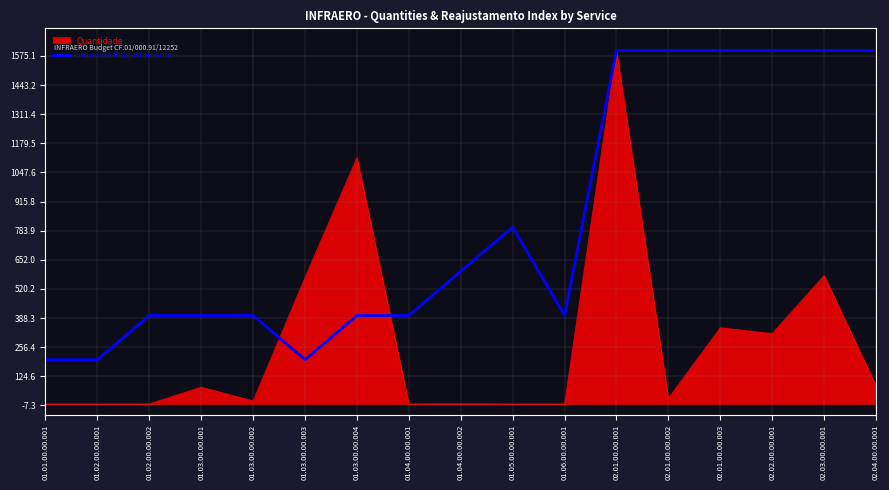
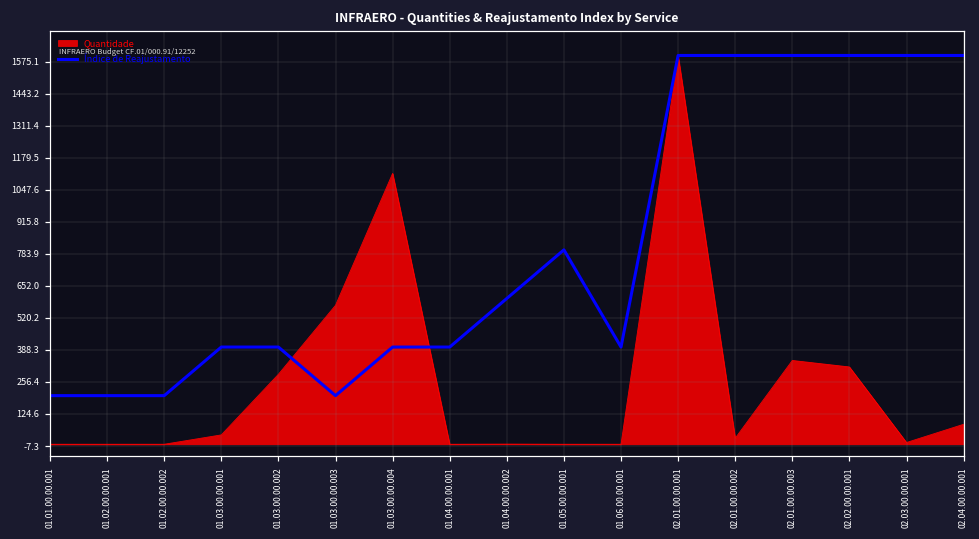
Índice de Reajustamento, 01.02.00.00.002: 400 -> 200
Quantidade, 01.03.00.00.001: 80 -> 40
Quantidade, 01.03.00.00.002: 10 -> 290
Quantidade, 02.03.00.00.001: 580 -> 10
